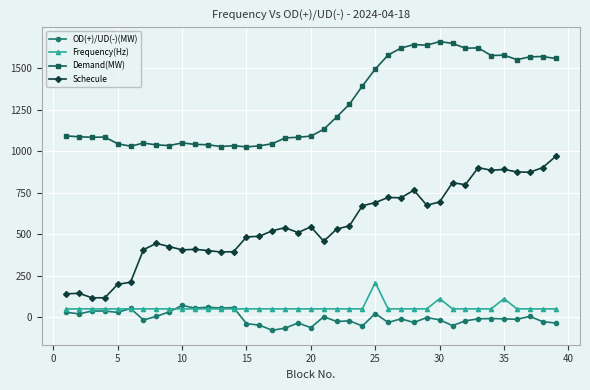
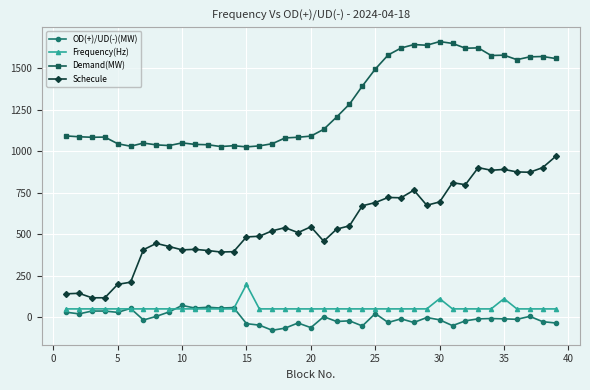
Frequency(Hz), 15: 50 -> 200
Frequency(Hz), 25: 210 -> 50
